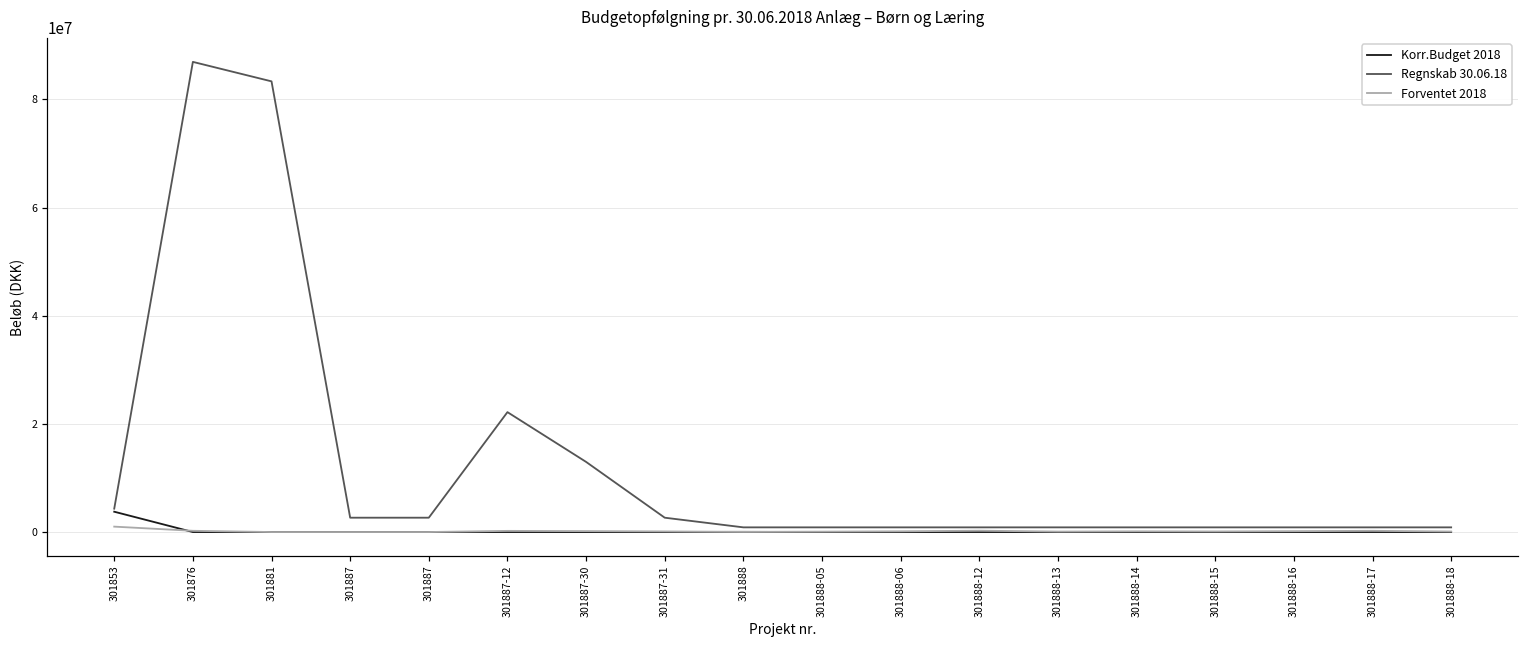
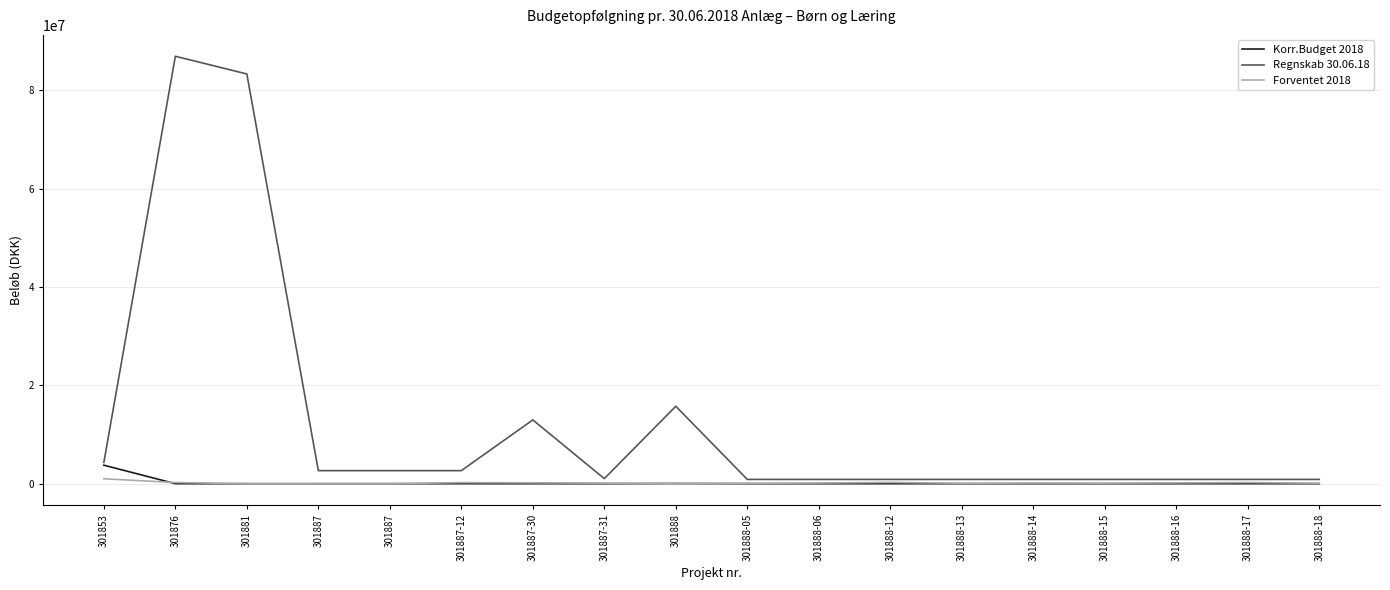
Regnskab 30.06.18, 301887-12: 22000000 -> 3000000
Regnskab 30.06.18, 301887-31: 3000000 -> 1000000
Regnskab 30.06.18, 301888: 1000000 -> 16000000
